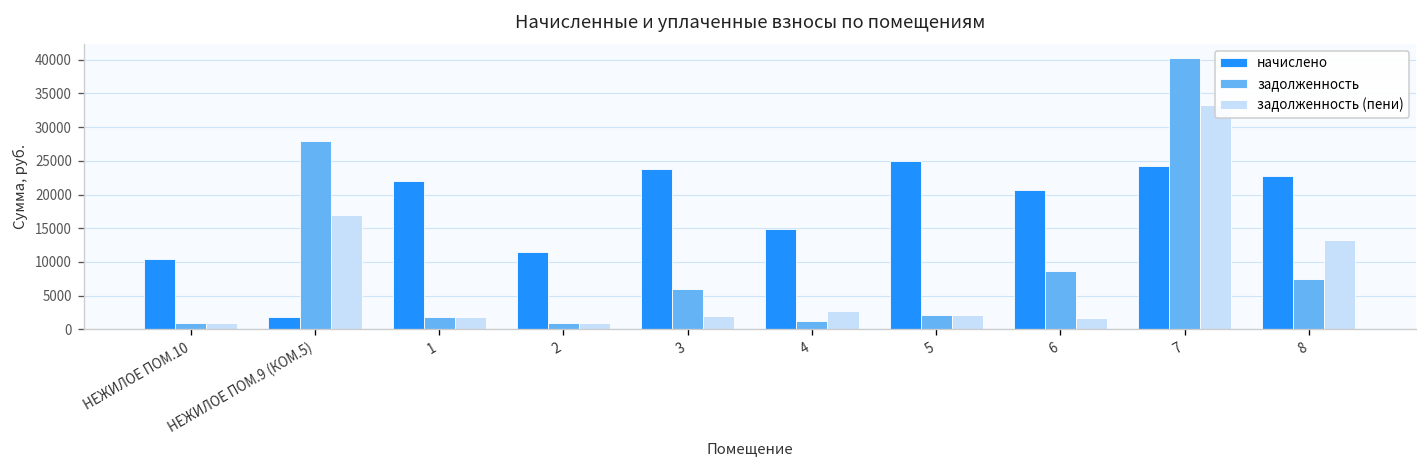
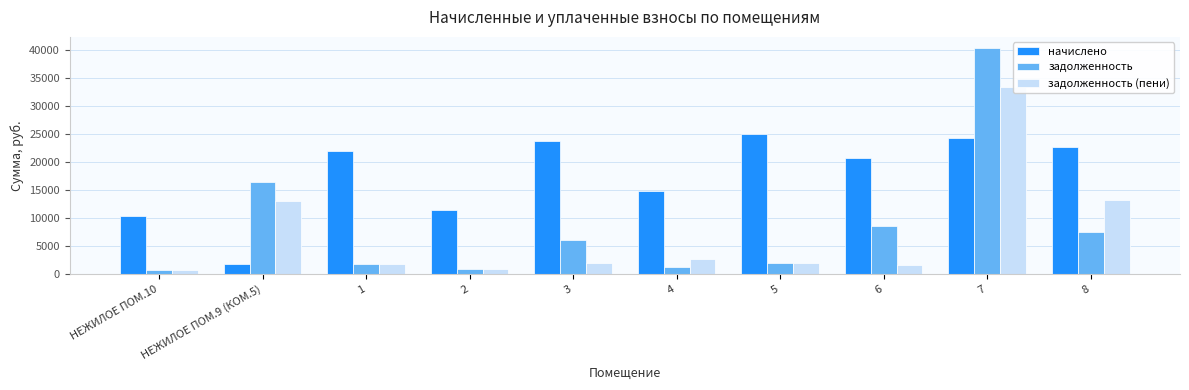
задолженность, НЕЖИЛОЕ ПОМ.9 (КОМ.5): 28000 -> 17000
задолженность (пени), НЕЖИЛОЕ ПОМ.9 (КОМ.5): 17000 -> 13000
